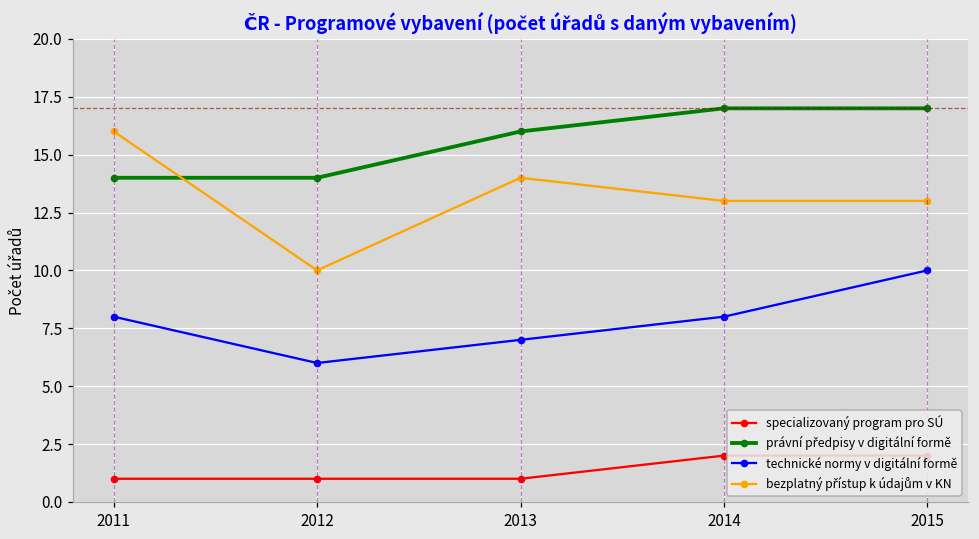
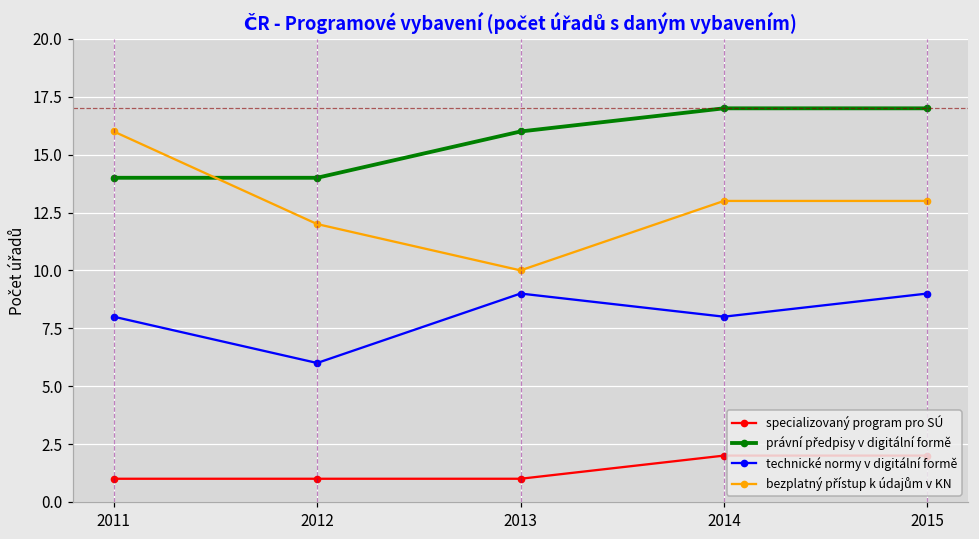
bezplatný přístup k údajům v KN, 2012: 10 -> 12
technické normy v digitální formě, 2013: 7 -> 9
bezplatný přístup k údajům v KN, 2013: 14 -> 10
technické normy v digitální formě, 2015: 10 -> 9
